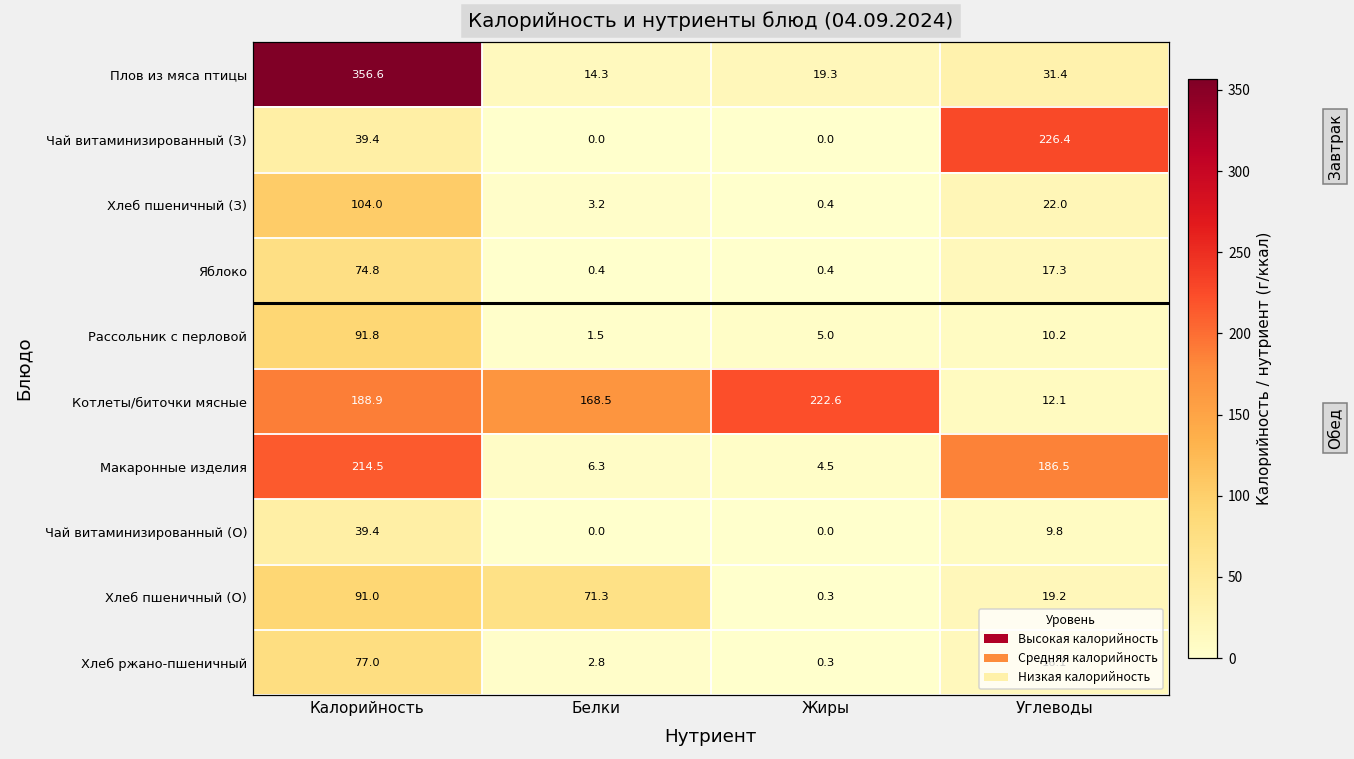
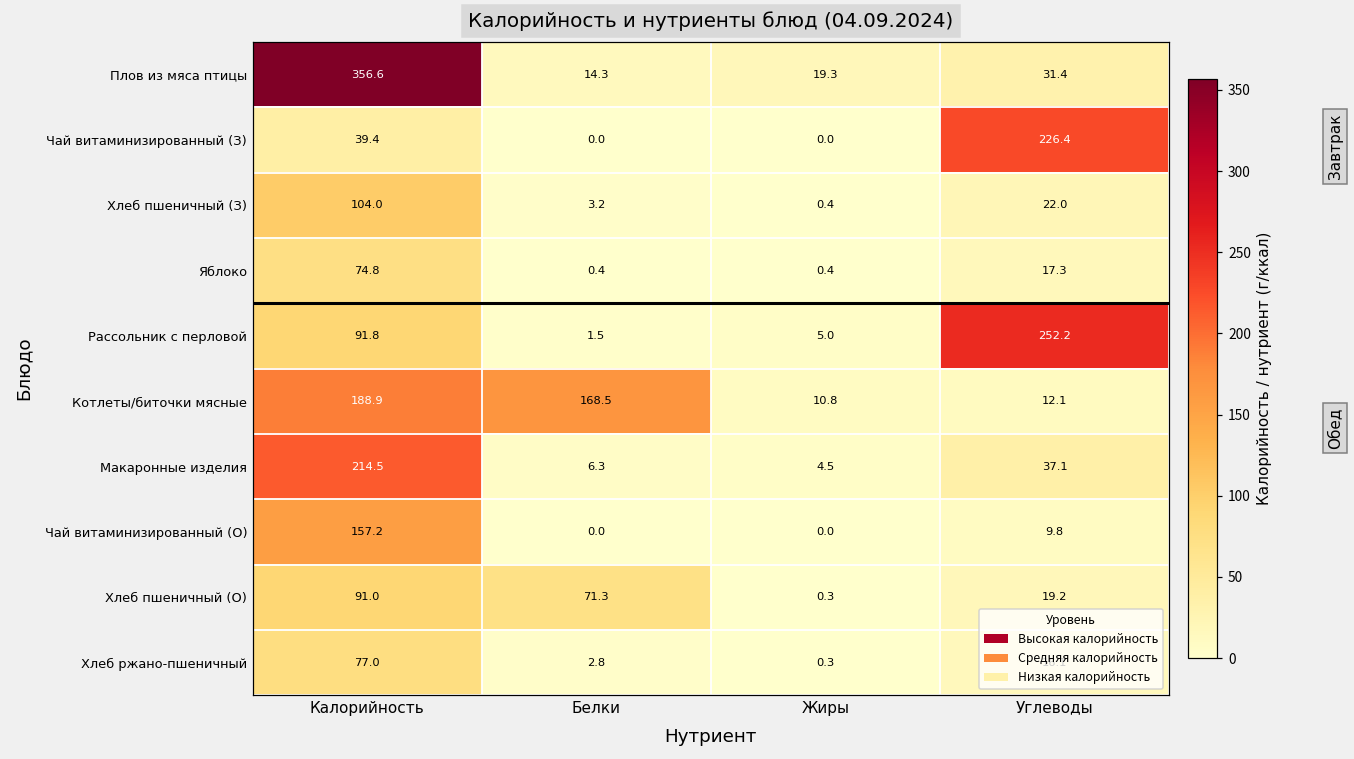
Рассольник с перловой, Углеводы: 10.2 -> 252.2
Котлеты/биточки мясные, Жиры: 222.6 -> 10.8
Макаронные изделия, Углеводы: 186.5 -> 37.1
Чай витаминизированный (О), Калорийность: 39.4 -> 157.2
